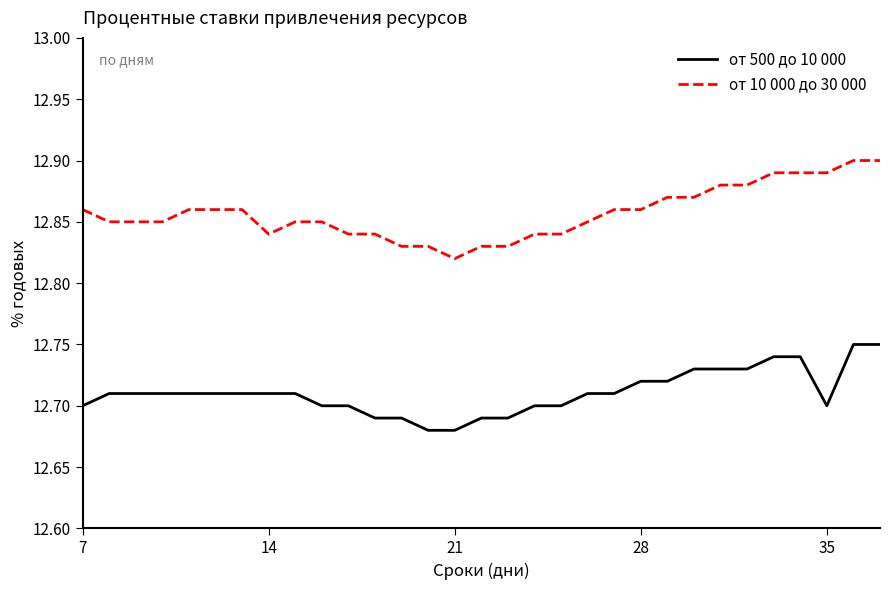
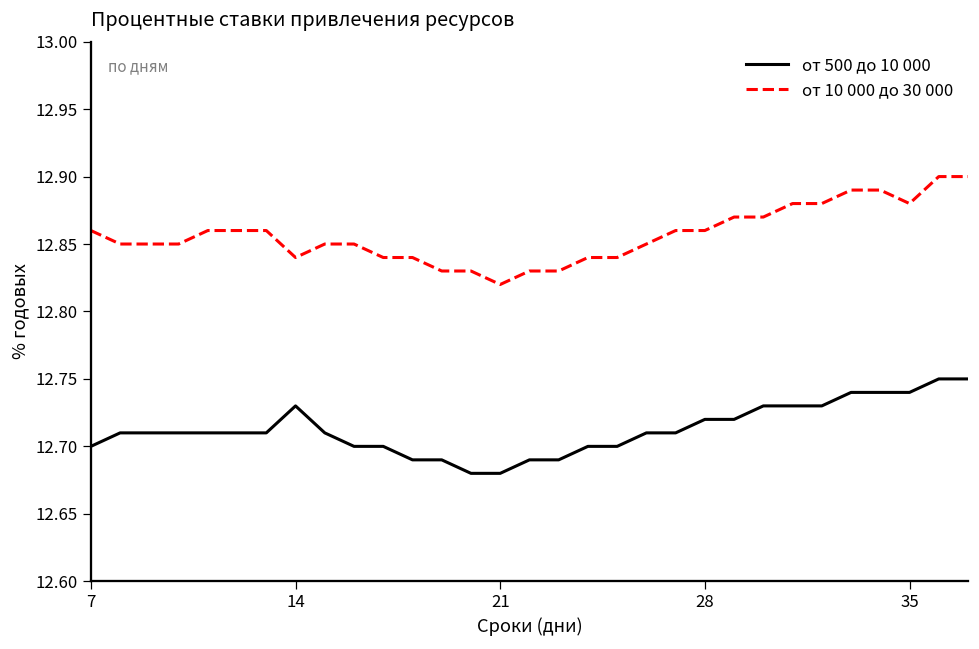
от 500 до 10 000, 14: 12.71 -> 12.73
от 500 до 10 000, 35: 12.70 -> 12.74
от 10 000 до 30 000, 35: 12.89 -> 12.88
